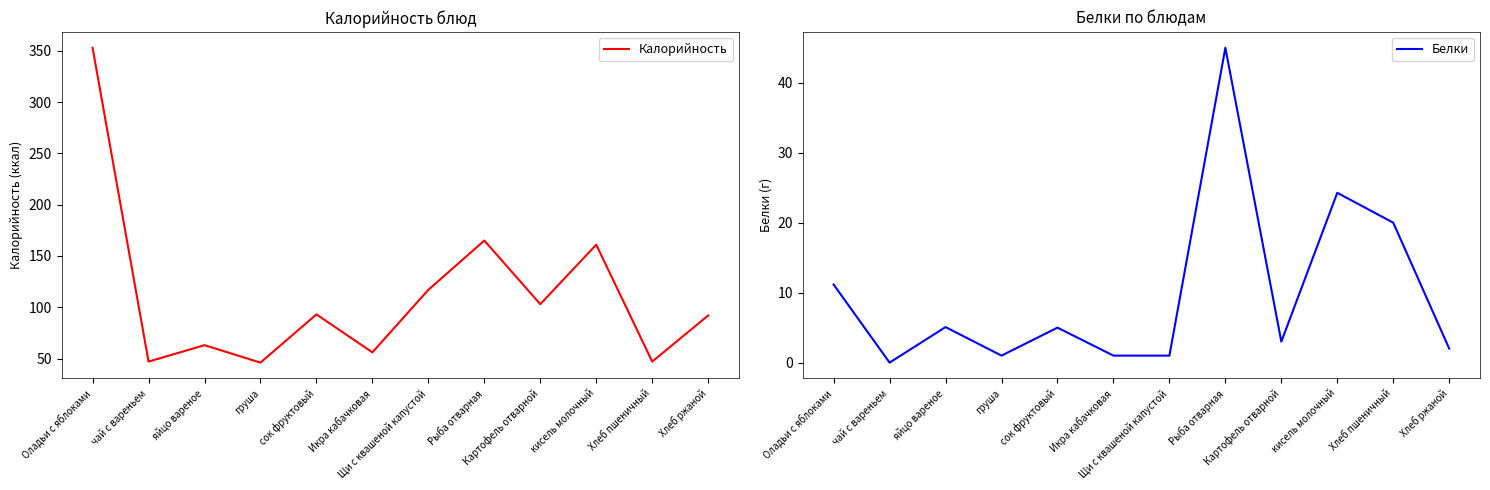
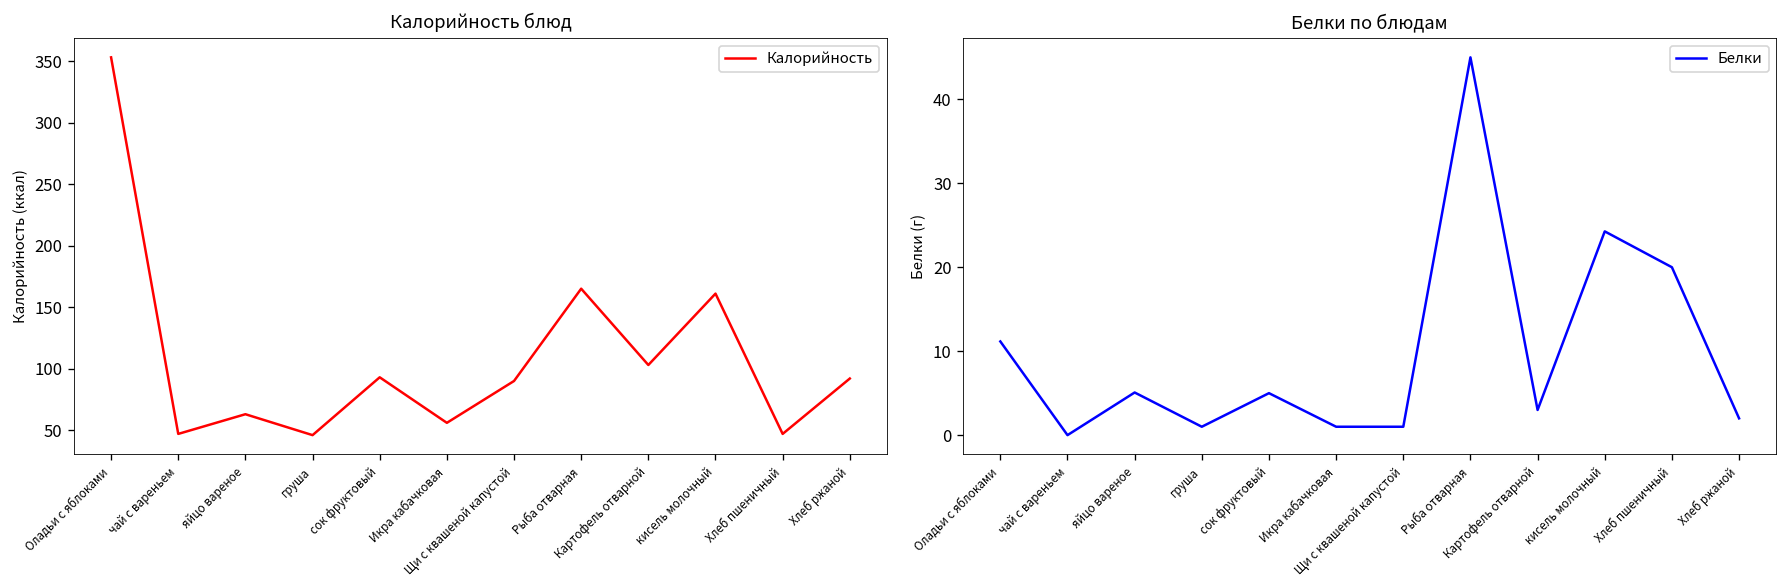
Калорийность блюд, Щи с квашеной капустой: 117 -> 90
